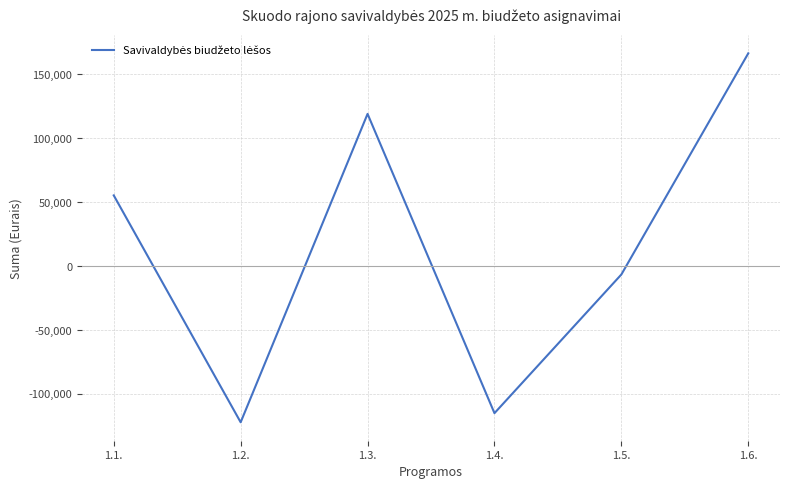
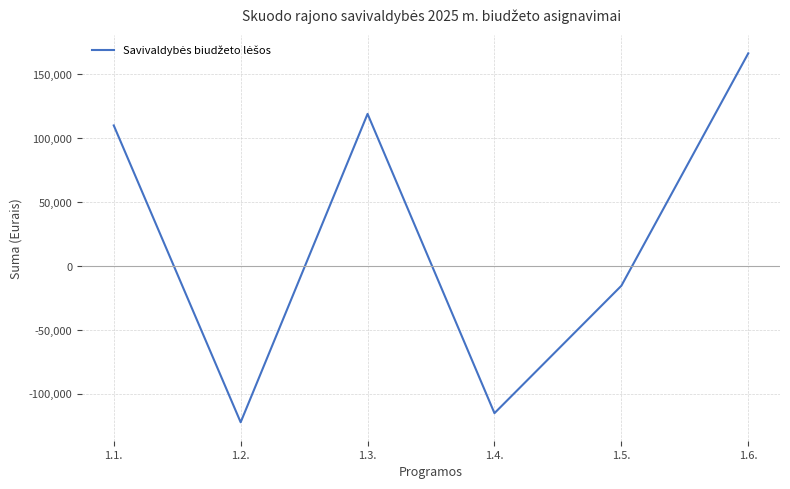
1.1.: 55,000 -> 110,000
1.5.: -7,000 -> -15,000
